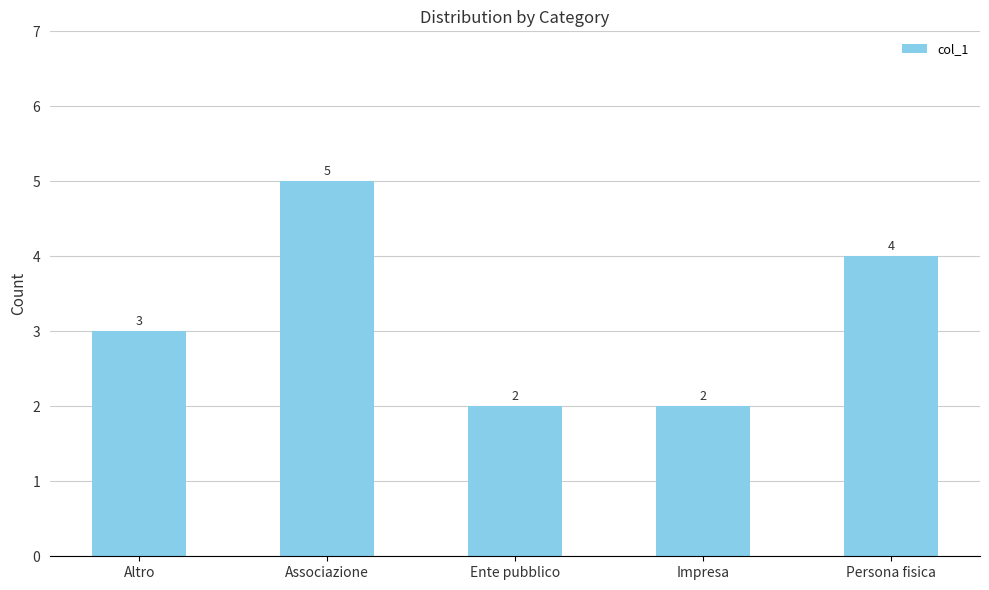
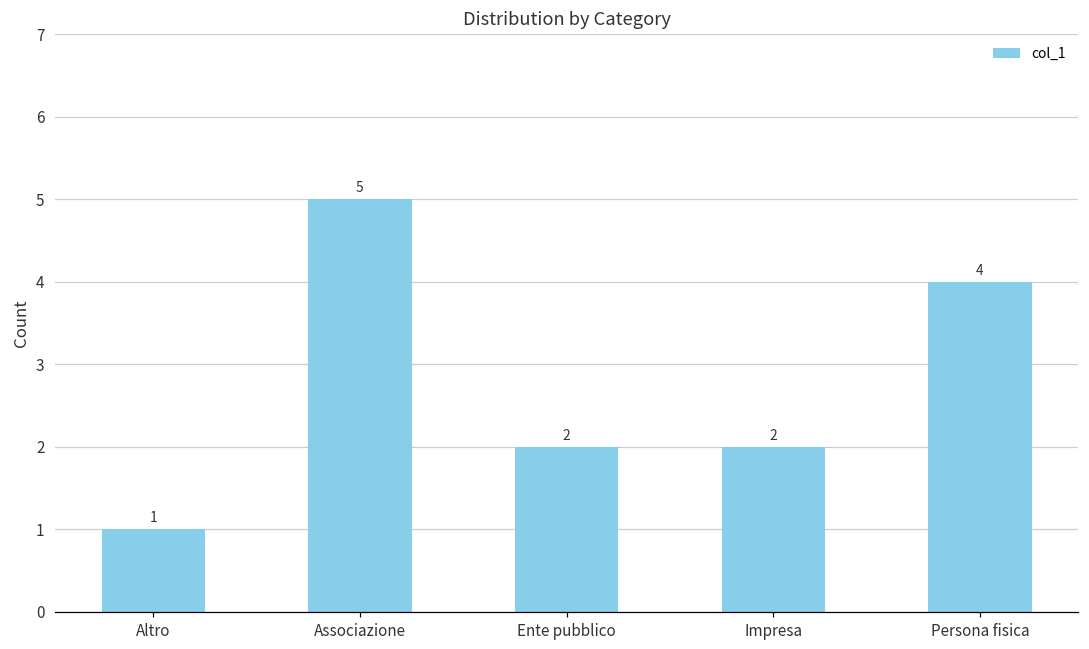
Altro: 3 -> 1
